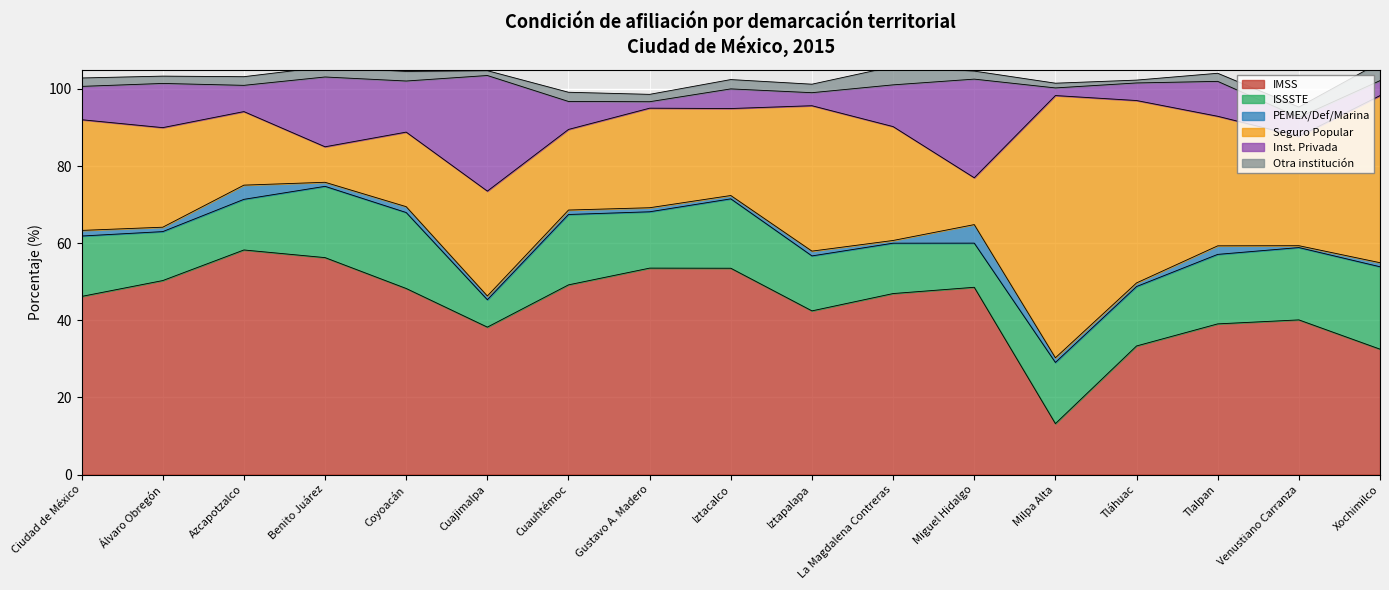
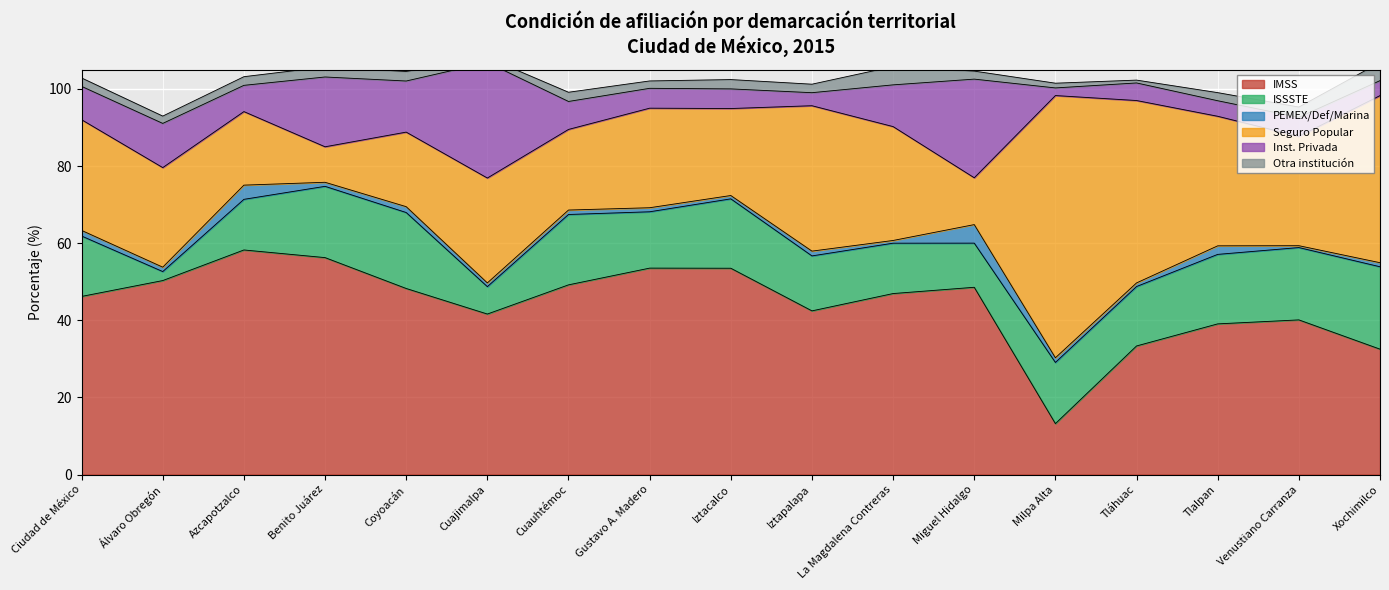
ISSSTE, Álvaro Obregón: 13 -> 2
IMSS, Cuajimalpa: 38 -> 42
Inst. Privada, Gustavo A. Madero: 2 -> 5
Inst. Privada, Tlalpan: 9 -> 4
